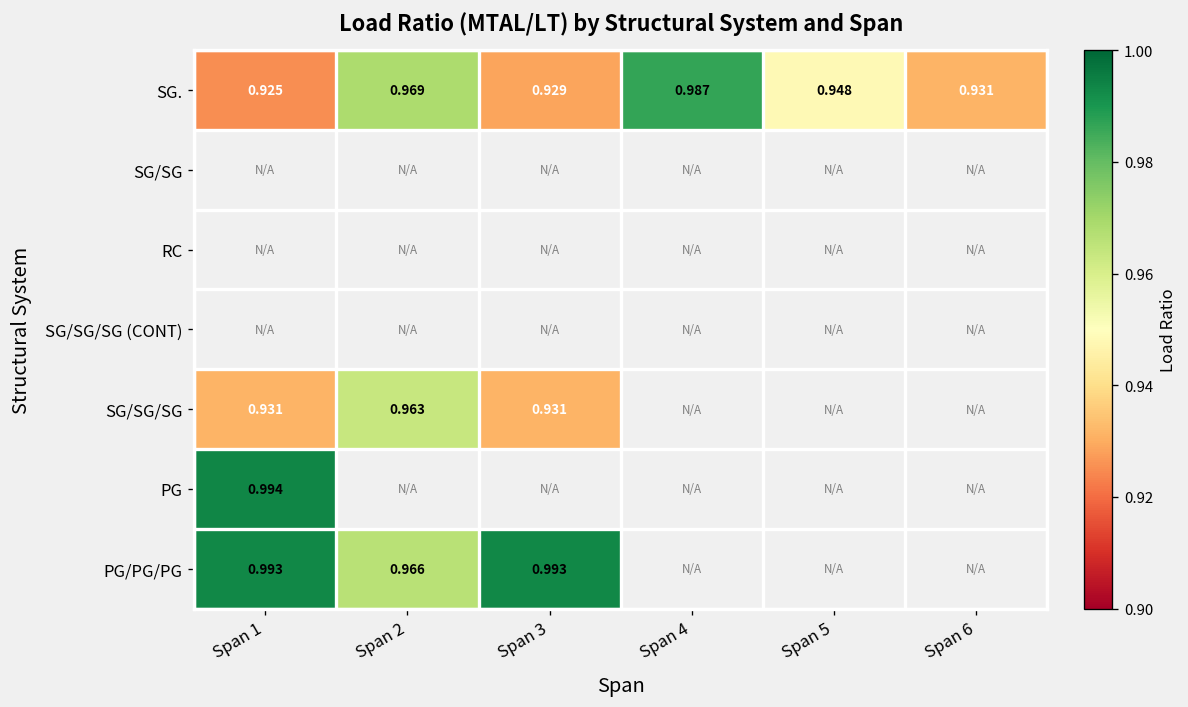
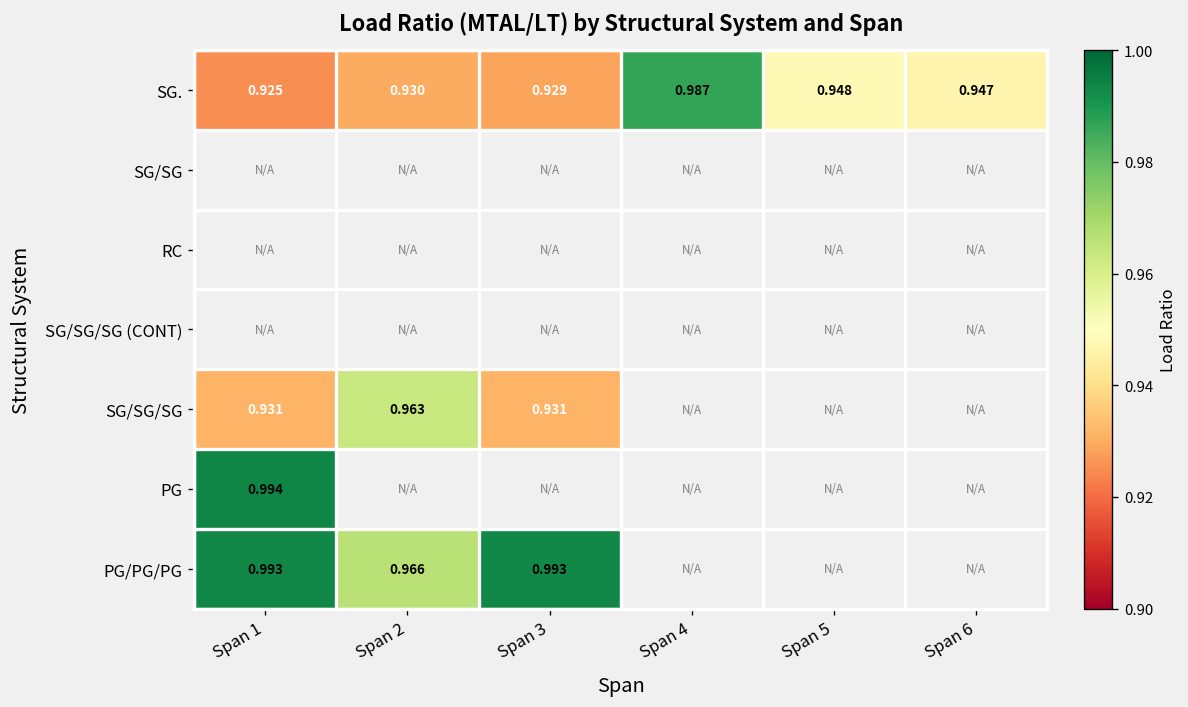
SG., Span 2: 0.969 -> 0.930
SG., Span 6: 0.931 -> 0.947
